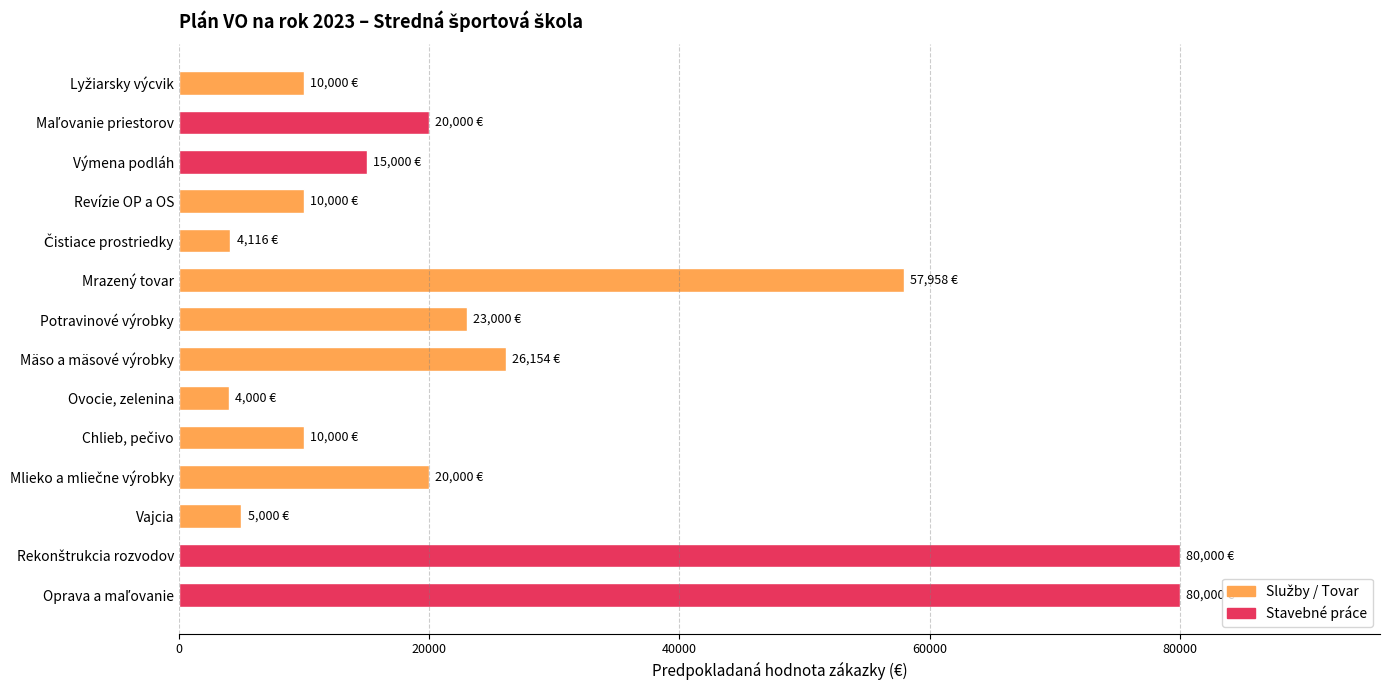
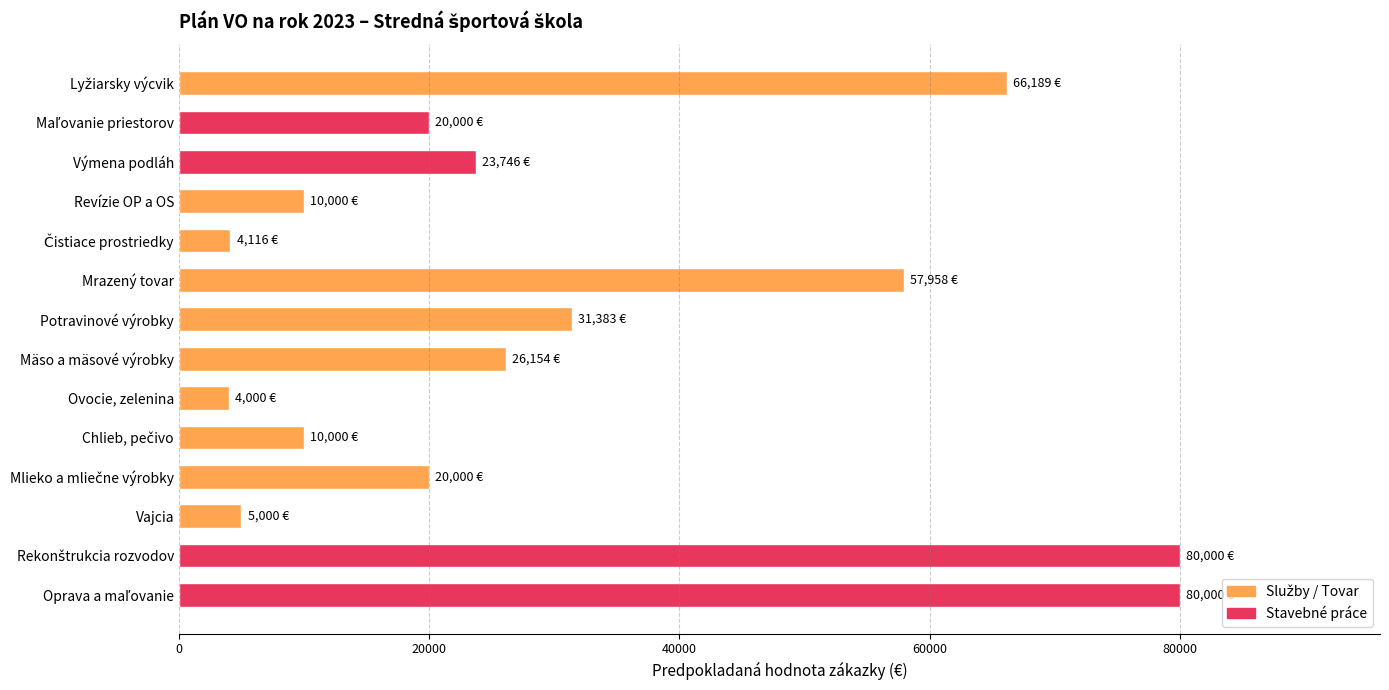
Lyžiarsky výcvik: 10,000 -> 66,189
Výmena podláh: 15,000 -> 23,746
Potravinové výrobky: 23,000 -> 31,383
